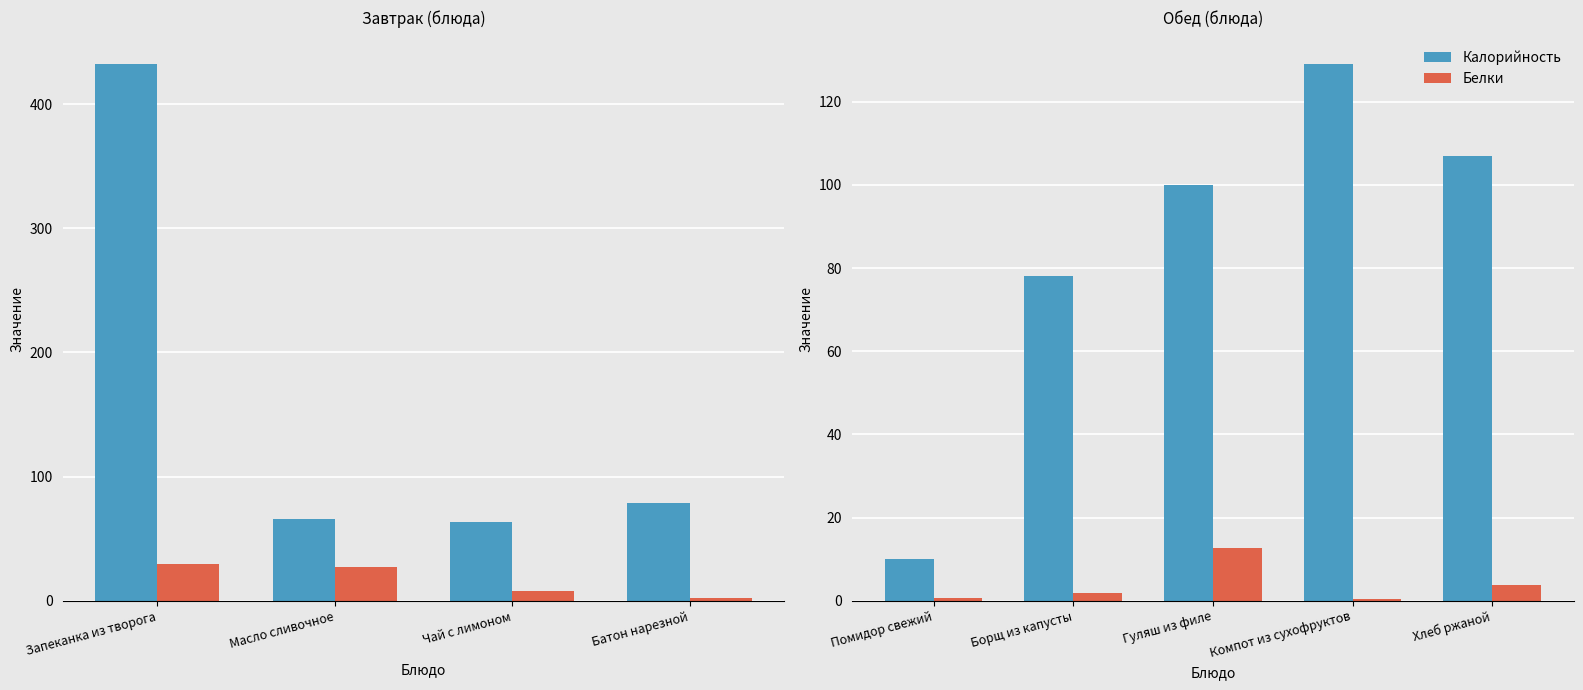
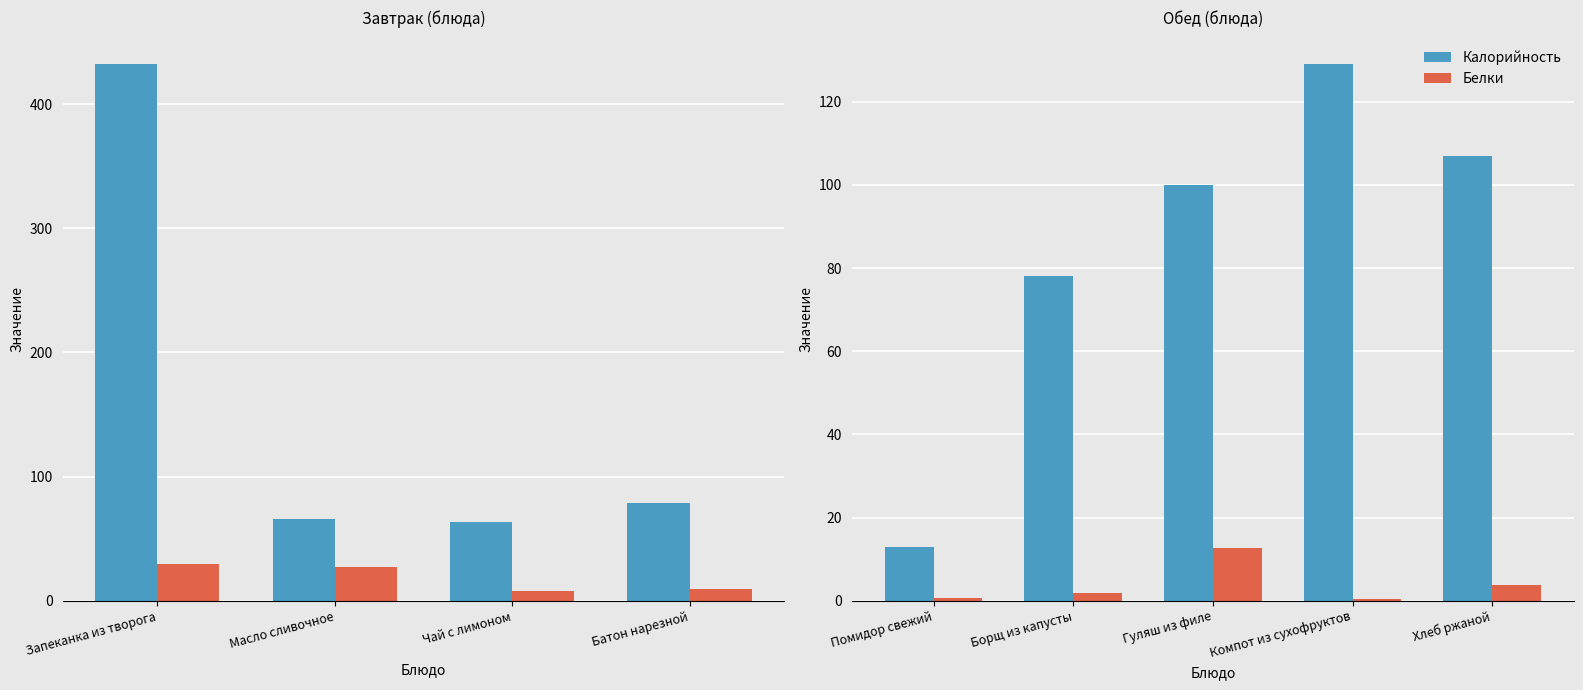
Завтрак (блюда), Белки, Батон нарезной: 2 -> 9
Обед (блюда), Калорийность, Помидор свежий: 10 -> 13
